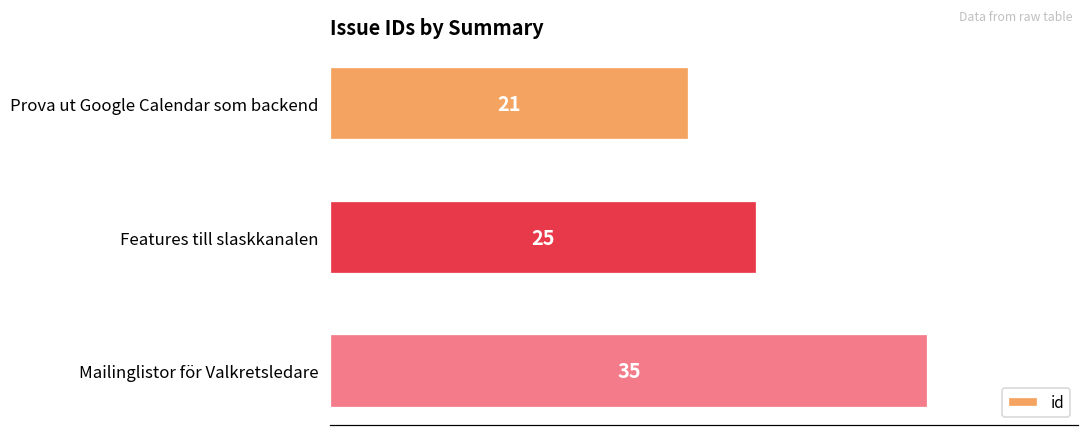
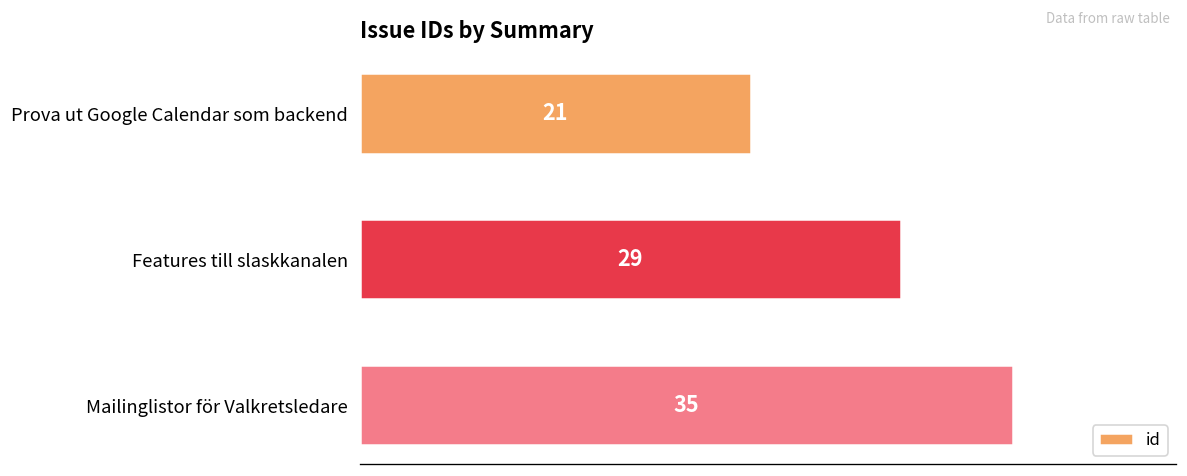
Features till slaskkanalen: 25 -> 29
